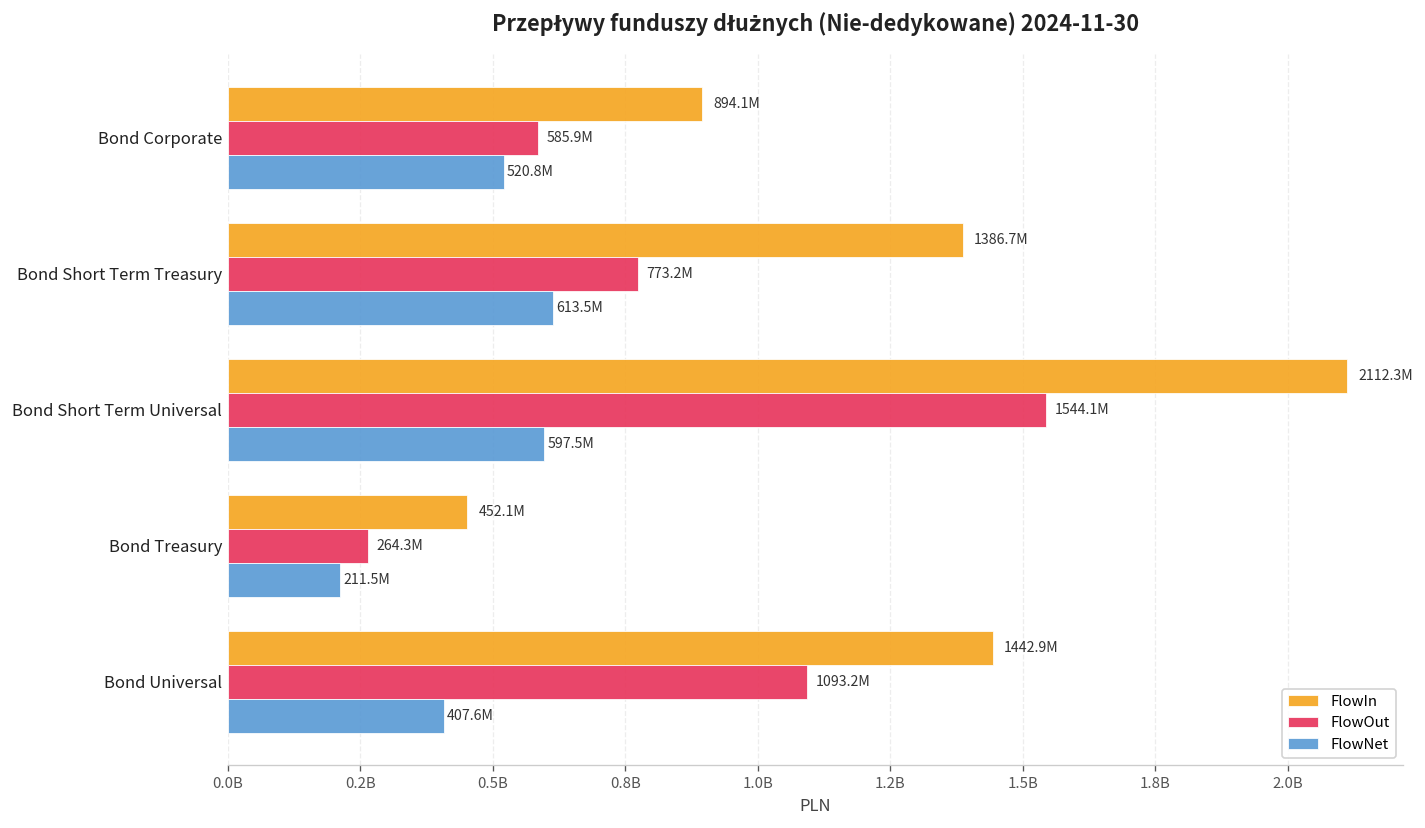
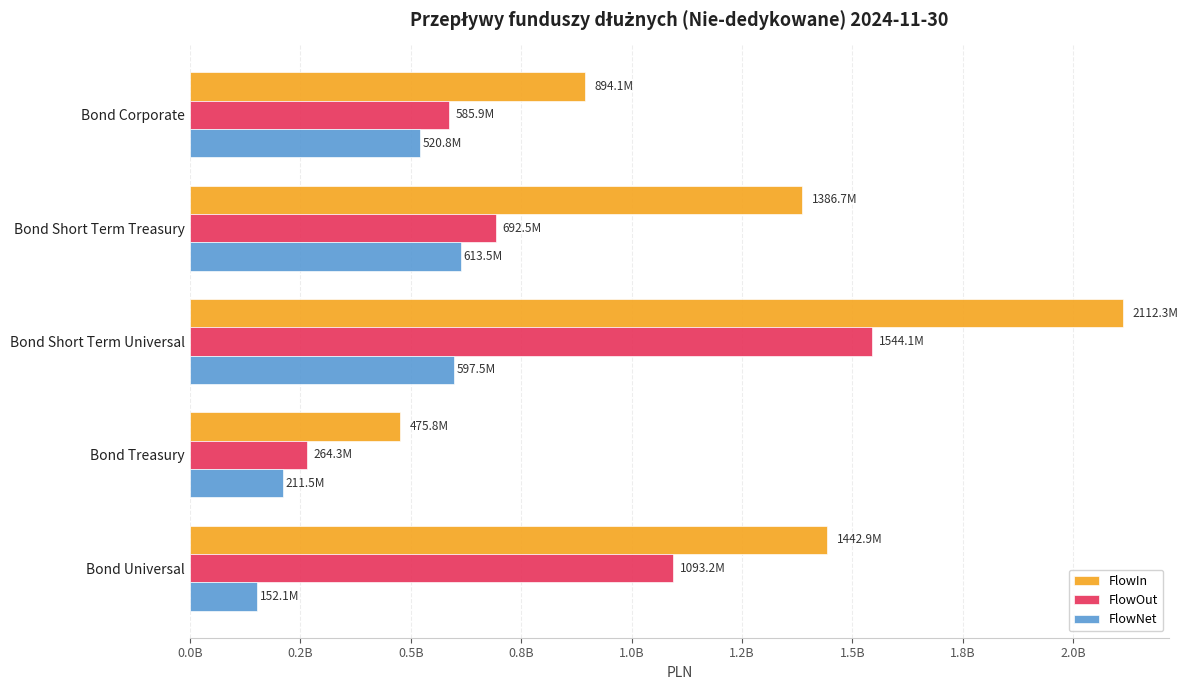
FlowOut, Bond Short Term Treasury: 773.2M -> 692.5M
FlowIn, Bond Treasury: 452.1M -> 475.8M
FlowNet, Bond Universal: 407.6M -> 152.1M
